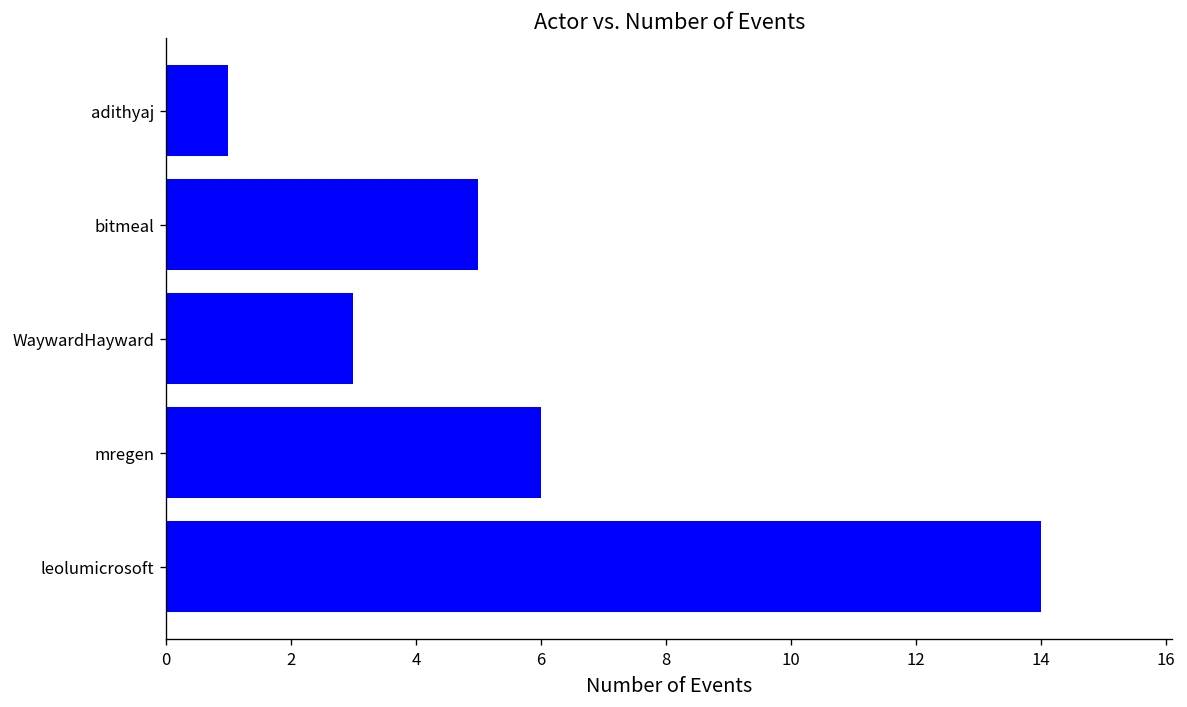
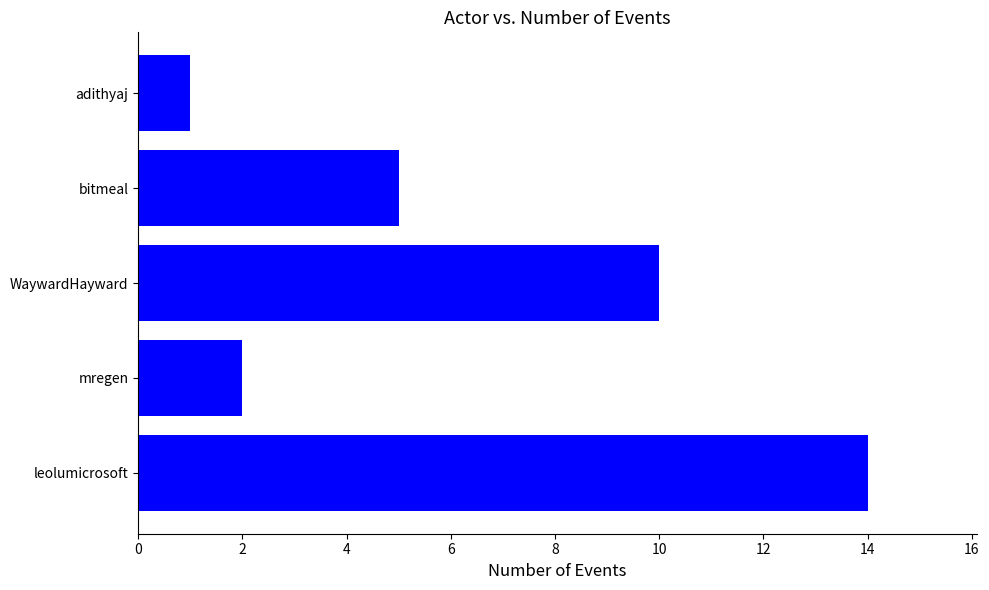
WaywardHayward: 3 -> 10
mregen: 6 -> 2
